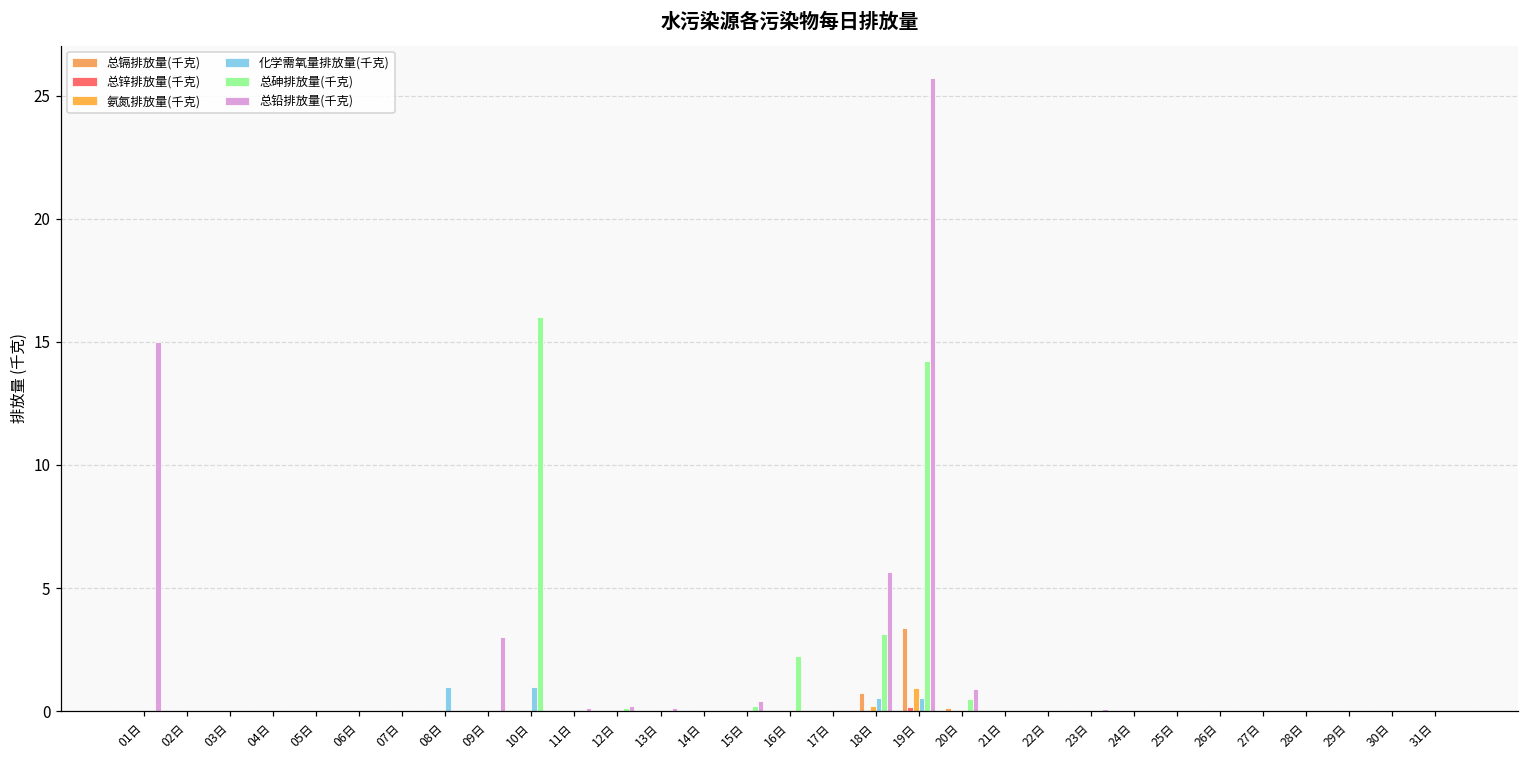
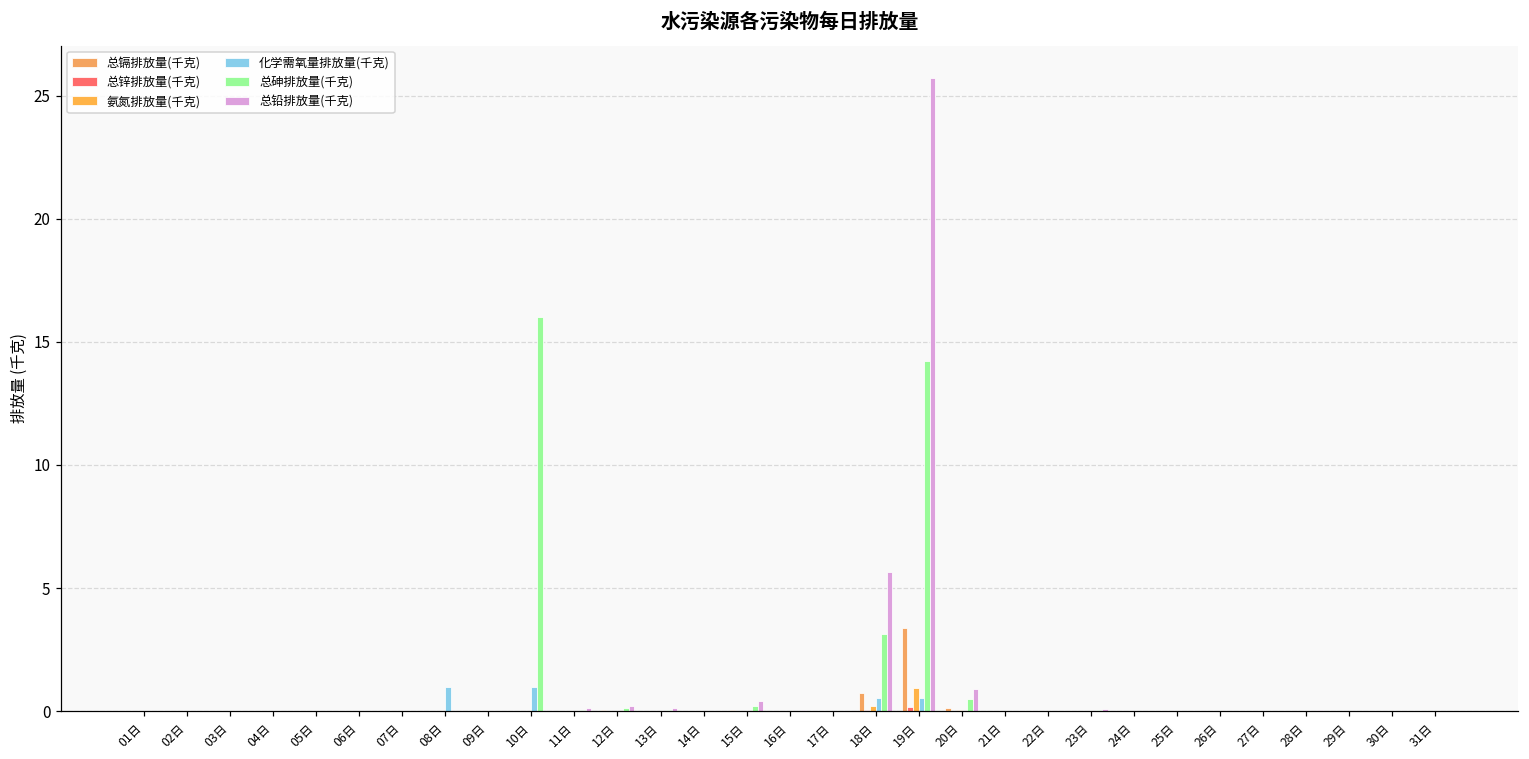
总铅排放量(千克), 01日: 15 -> 0
总铅排放量(千克), 09日: 3 -> 0
总砷排放量(千克), 16日: 2.2 -> 0.0
